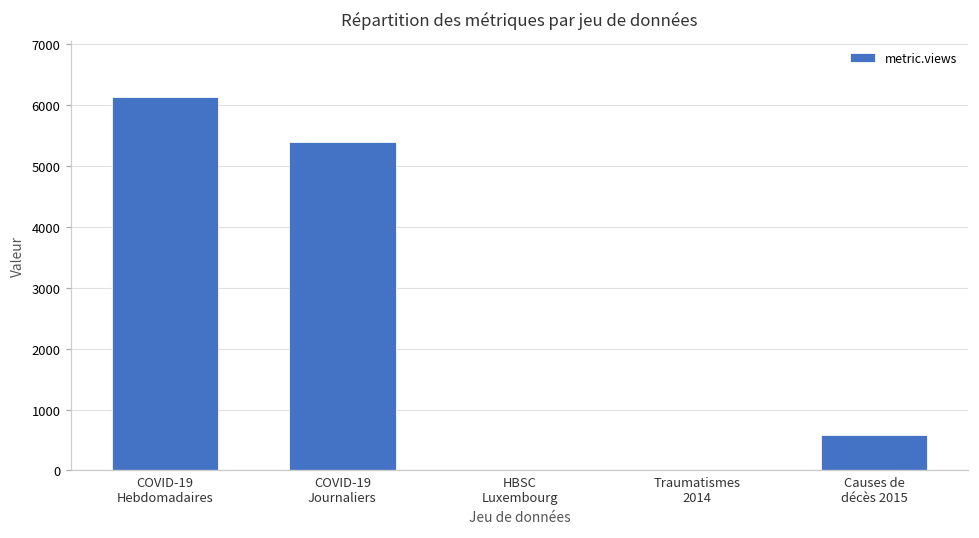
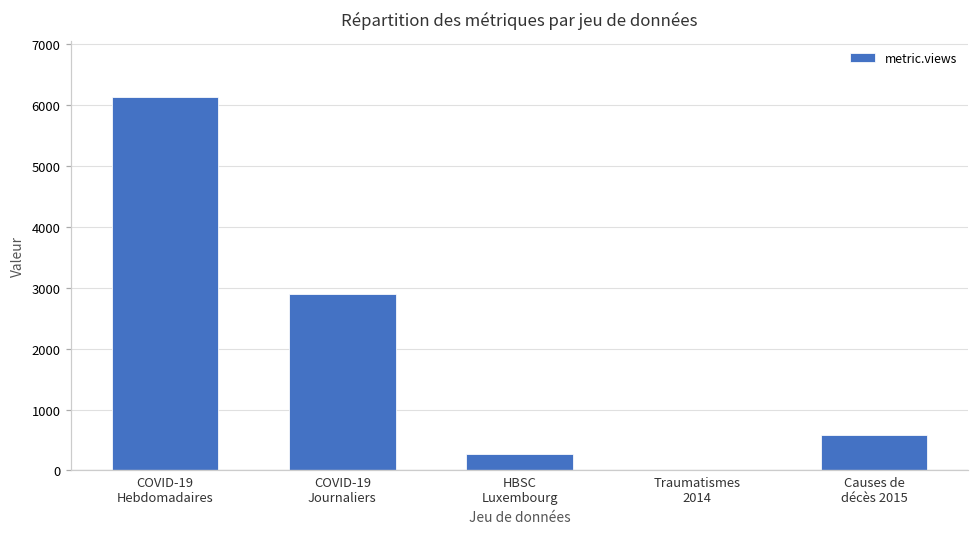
COVID-19 Journaliers: 5400 -> 2900
HBSC Luxembourg: 0 -> 300
